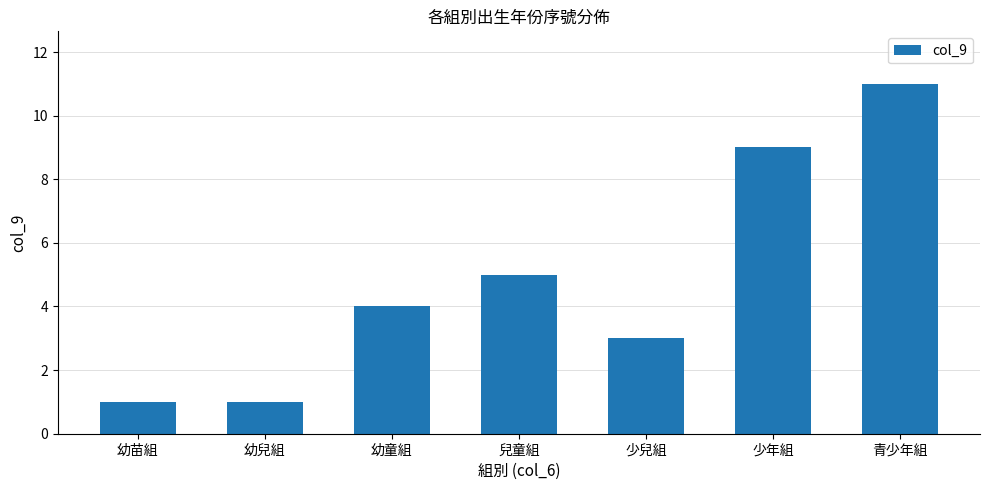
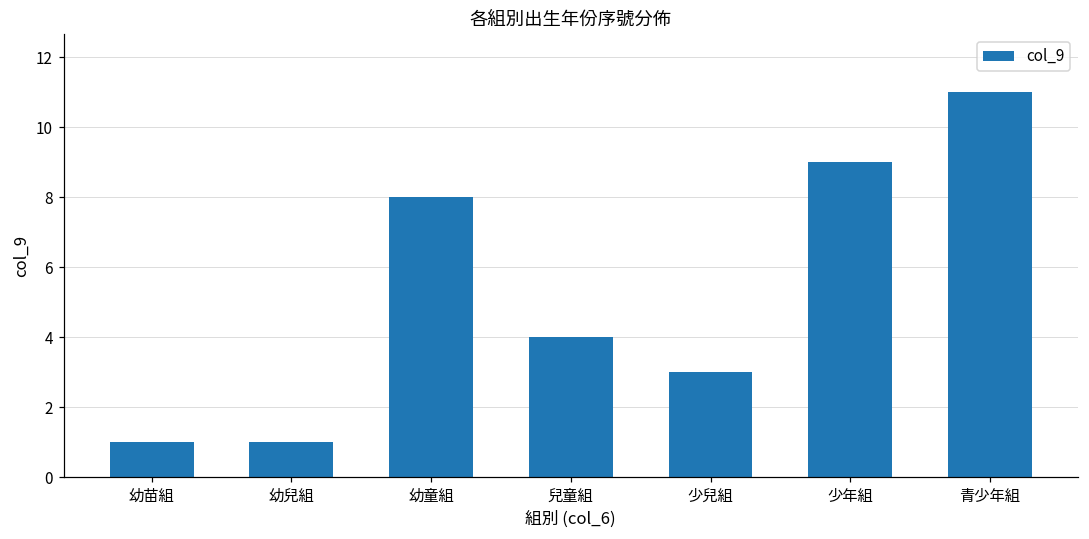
幼童組: 4 -> 8
兒童組: 5 -> 4
